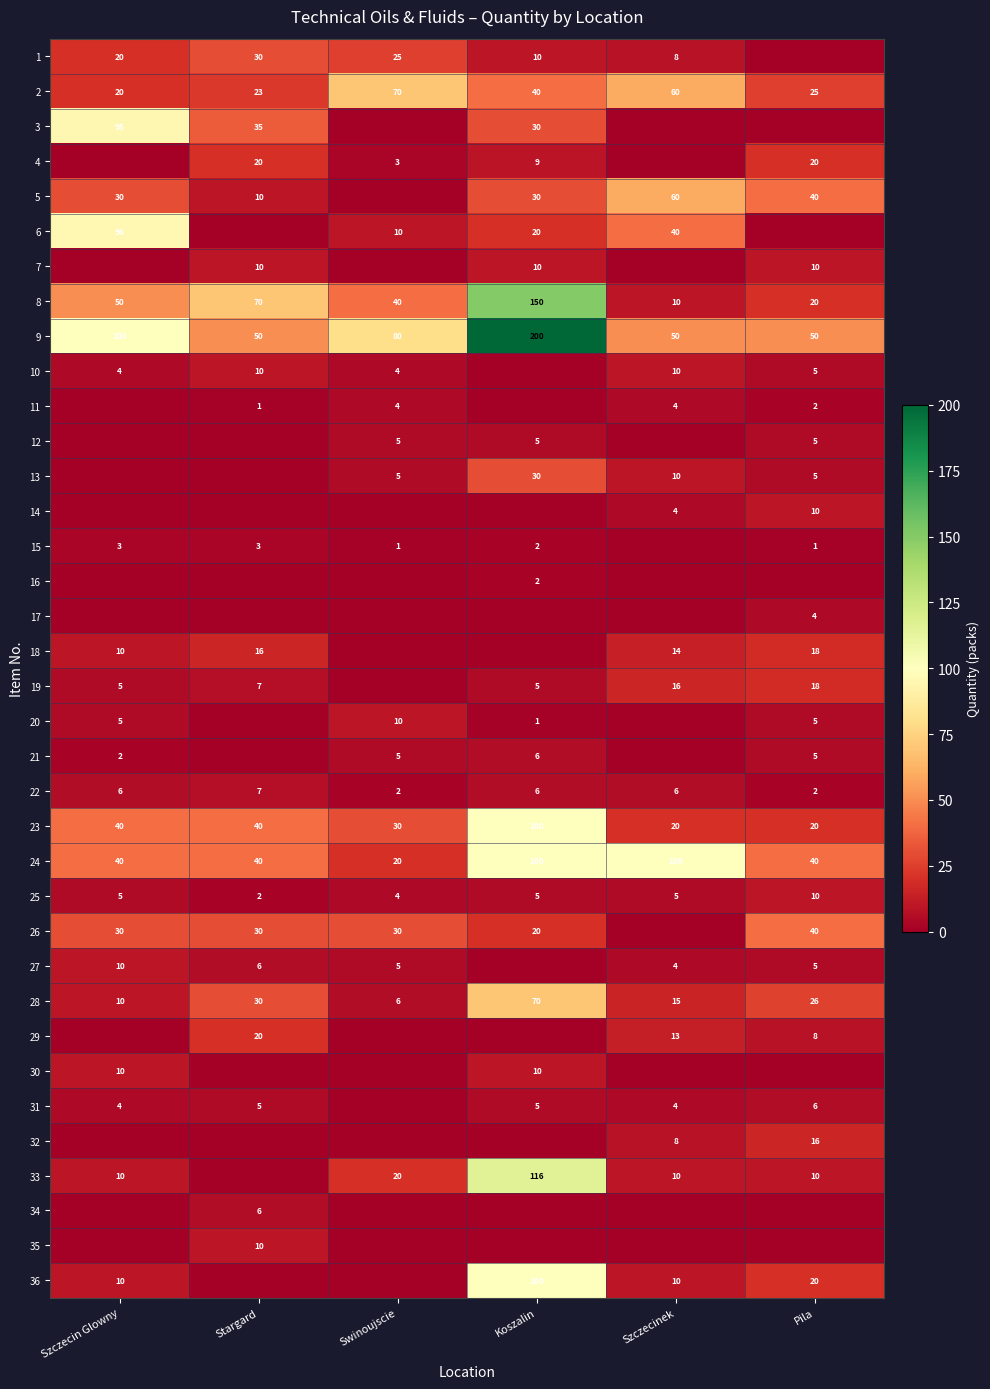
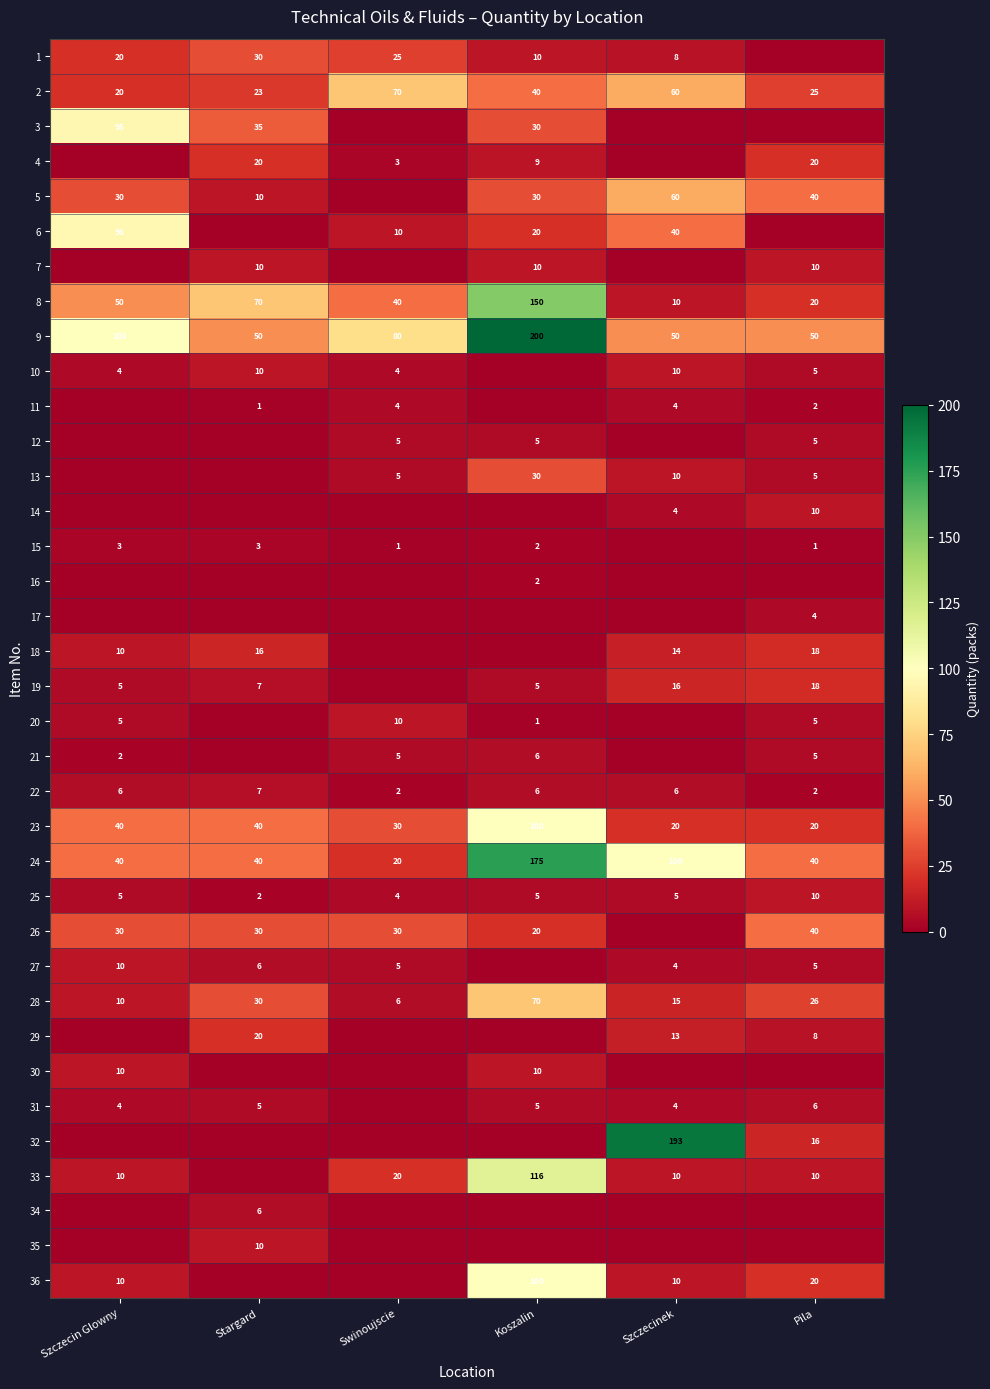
24, Koszalin: 100 -> 175
32, Szczecinek: 8 -> 193
